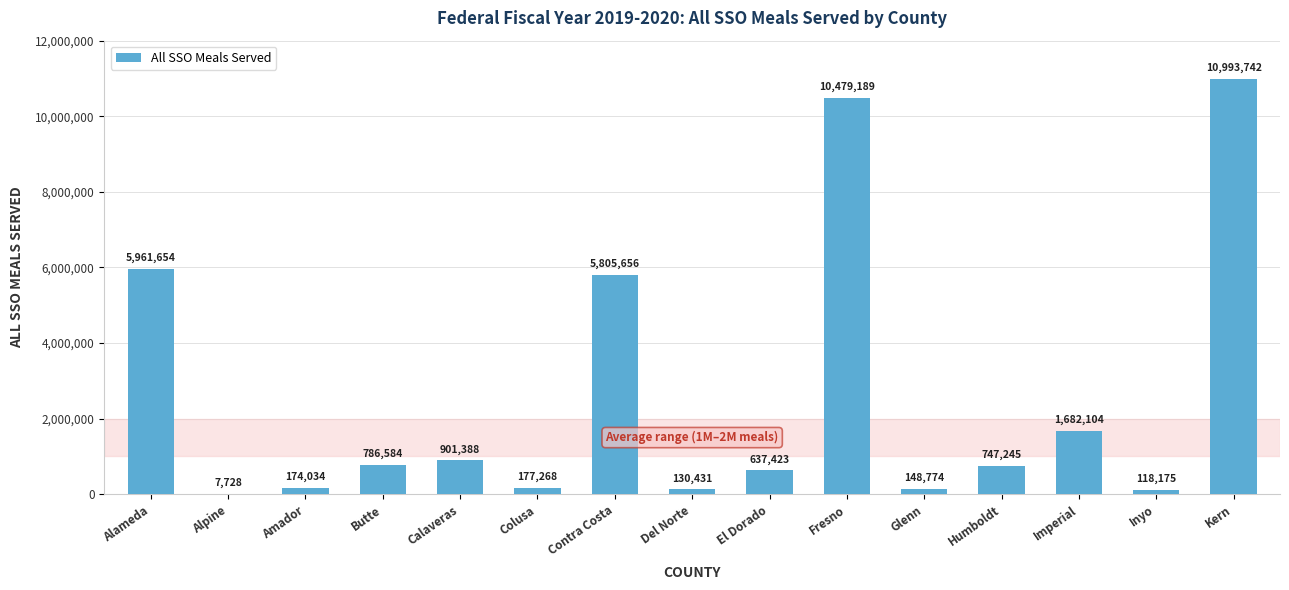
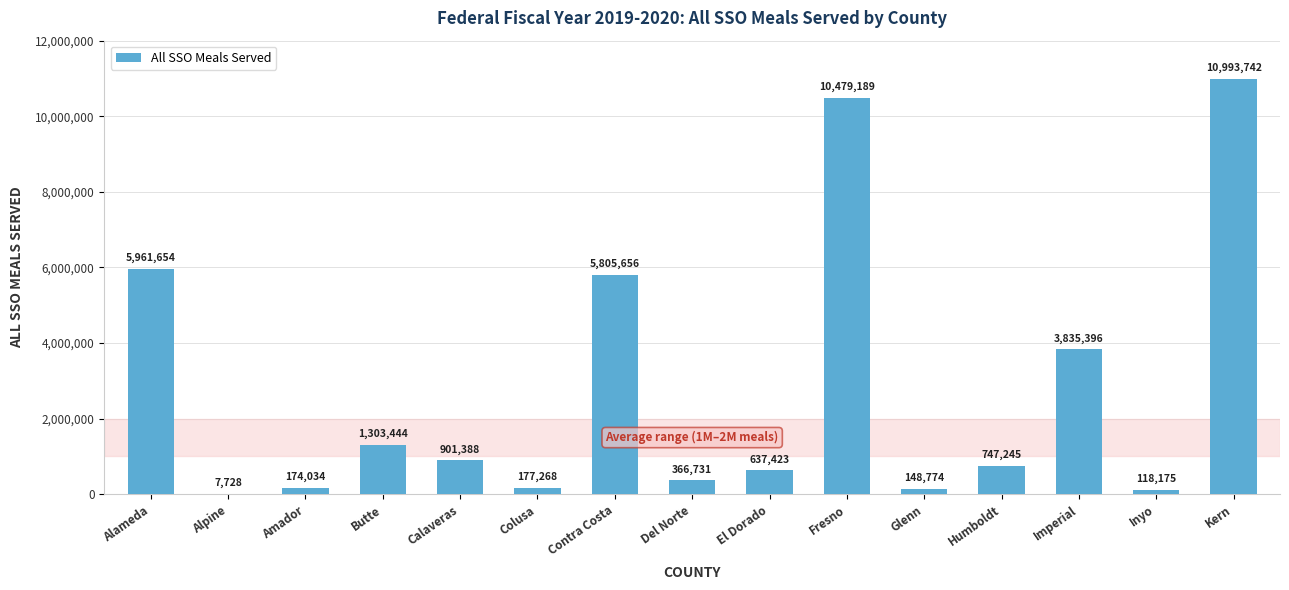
Butte: 786,584 -> 1,303,444
Del Norte: 130,431 -> 366,731
Imperial: 1,682,104 -> 3,835,396
